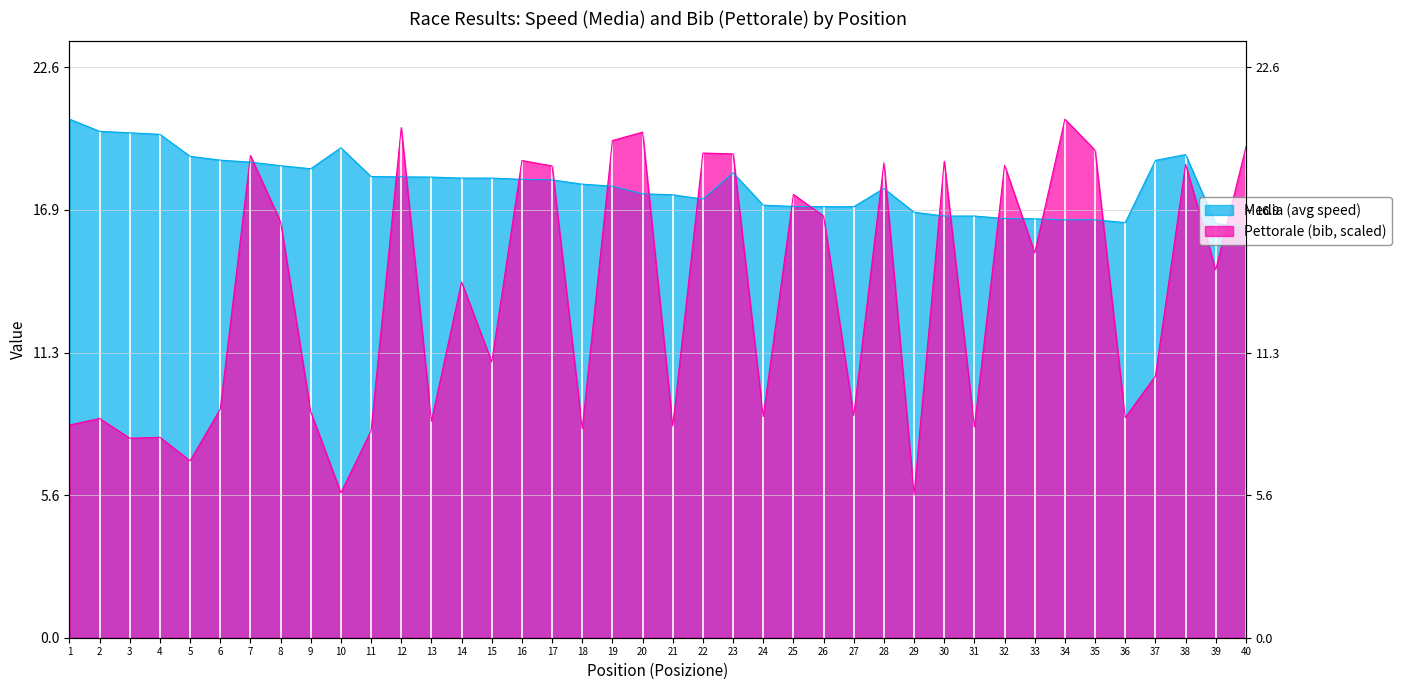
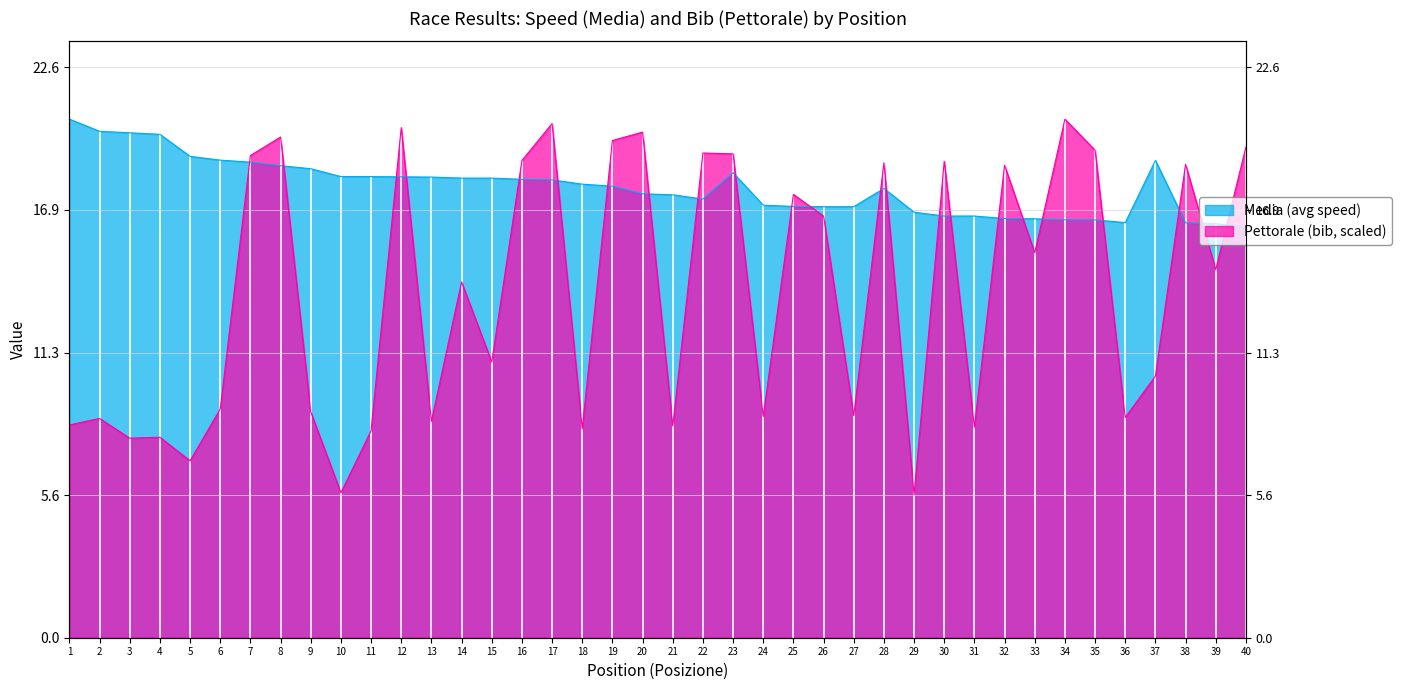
Pettorale (bib, scaled), 8: 16.4 -> 19.8
Media (avg speed), 10: 19.4 -> 18.2
Pettorale (bib, scaled), 17: 18.7 -> 20.3
Media (avg speed), 38: 19.1 -> 16.4
